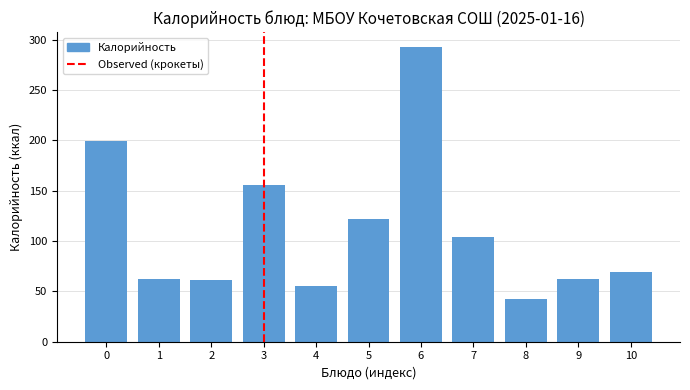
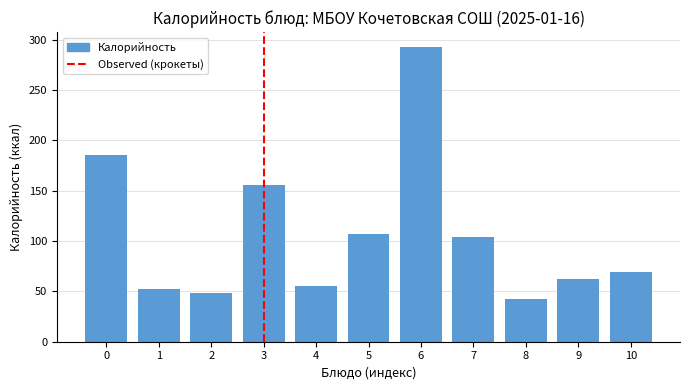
0: 199 -> 186
1: 62 -> 52
2: 61 -> 48
5: 122 -> 107
